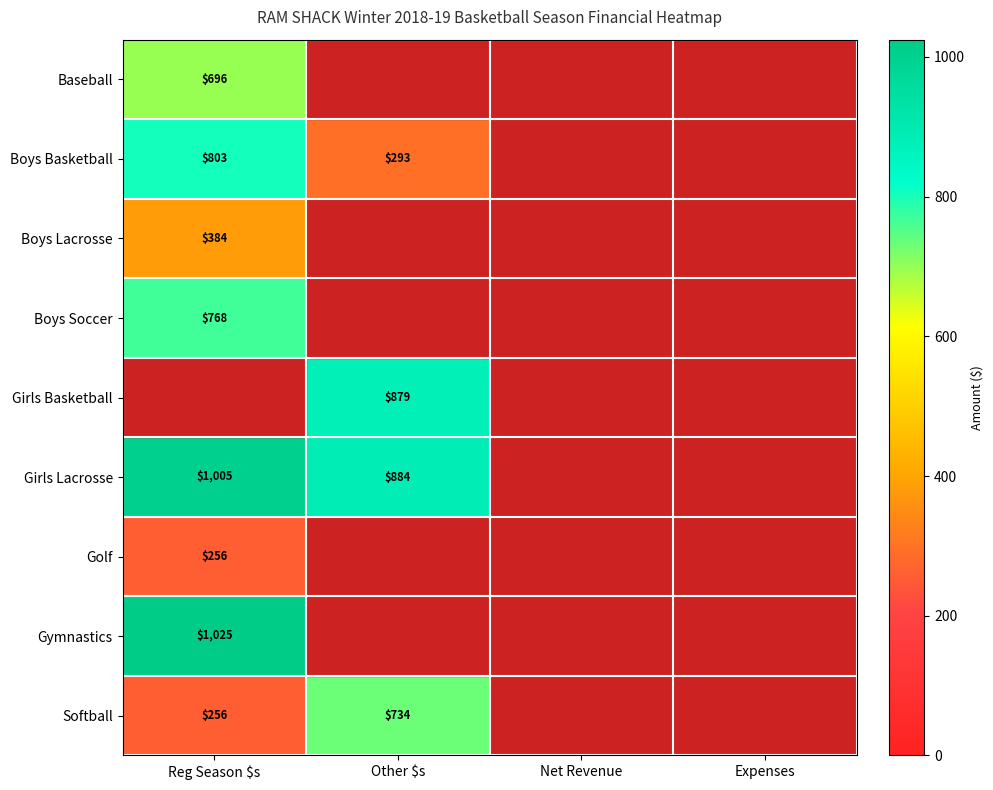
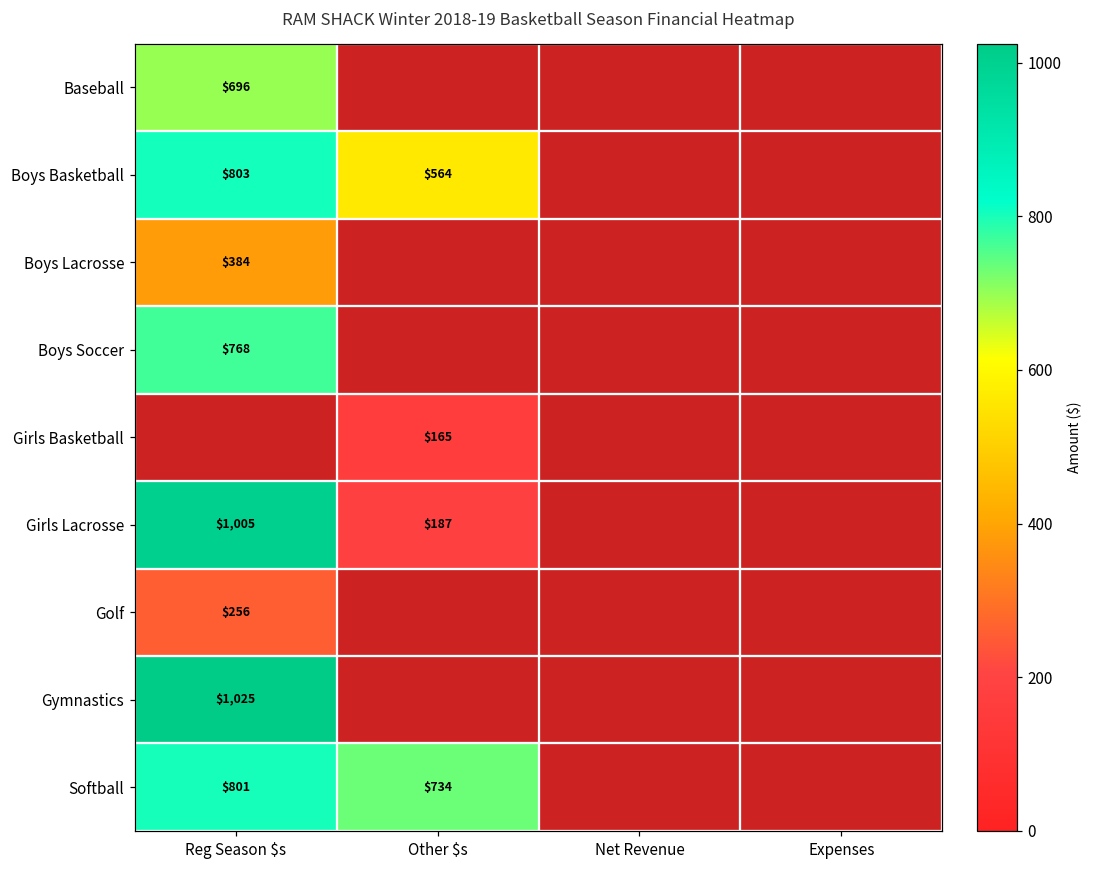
Boys Basketball, Other $s: $293 -> $564
Girls Basketball, Other $s: $879 -> $165
Girls Lacrosse, Other $s: $884 -> $187
Softball, Reg Season $s: $256 -> $801
